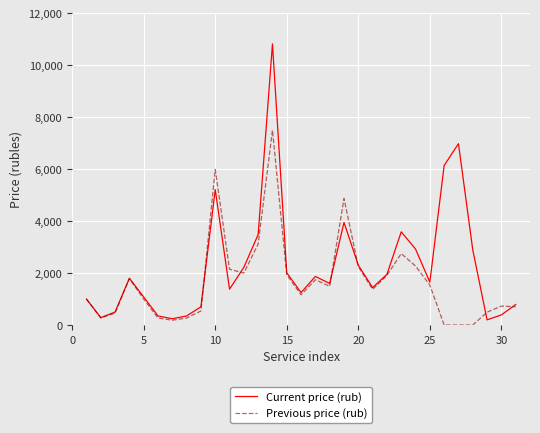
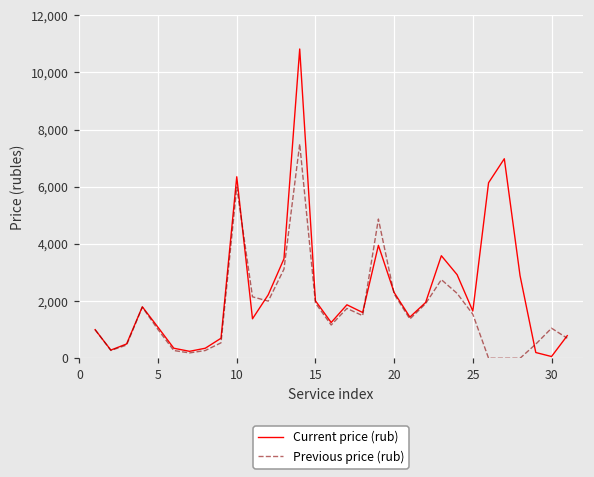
Current price (rub), 10: 5,200 -> 6,400
Current price (rub), 30: 400 -> 100
Previous price (rub), 30: 700 -> 1,100
